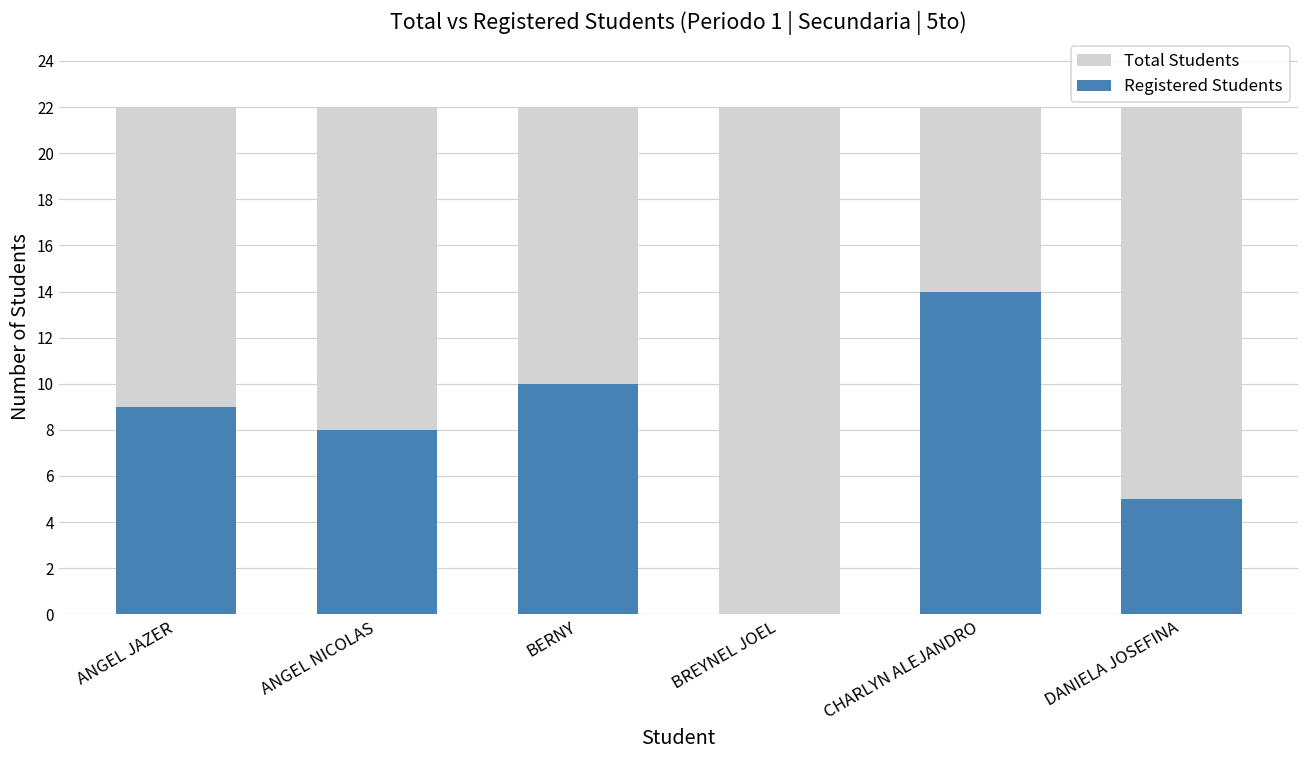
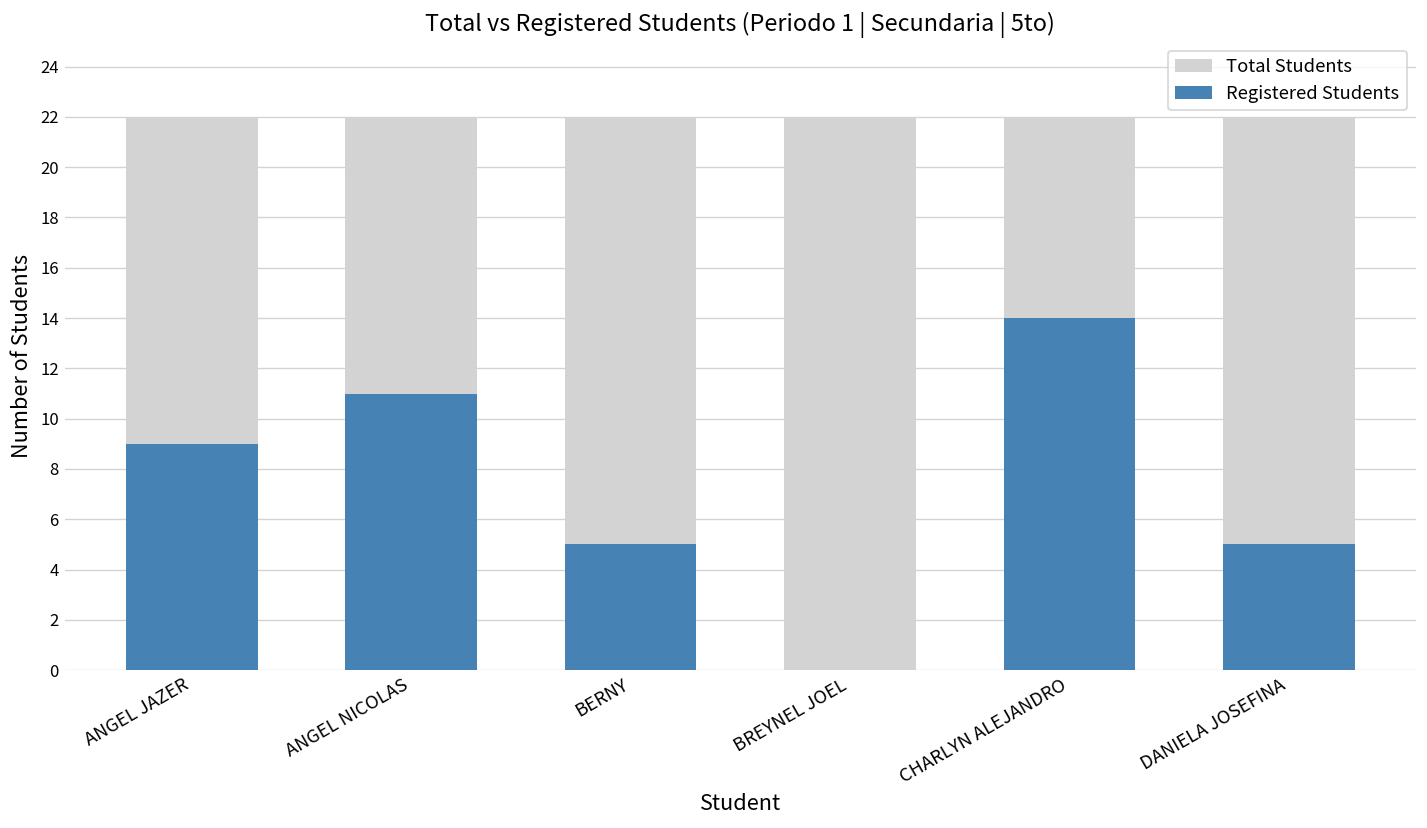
Registered Students, ANGEL NICOLAS: 8 -> 11
Registered Students, BERNY: 10 -> 5
